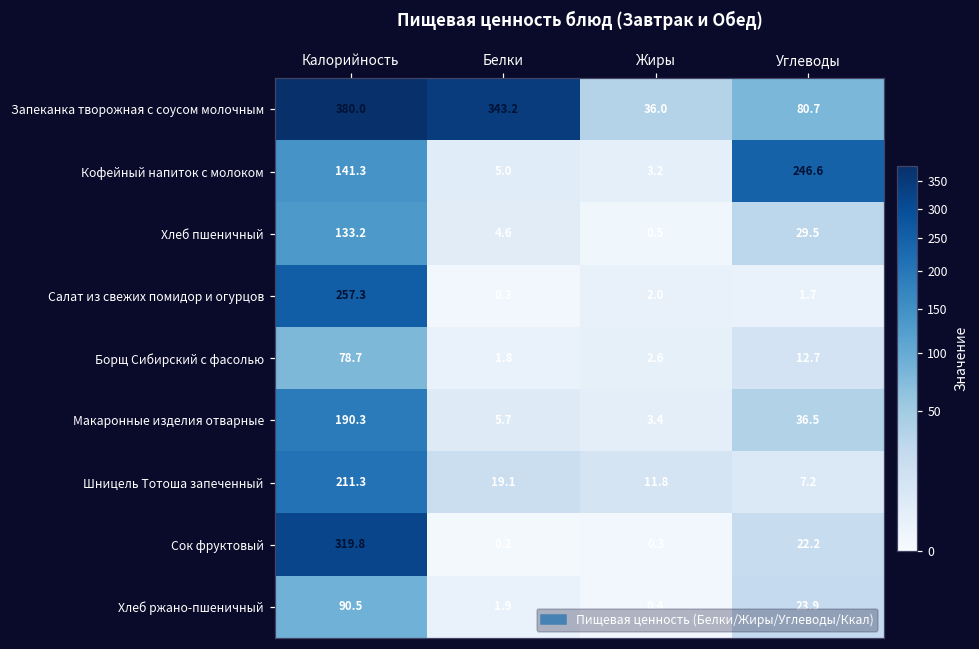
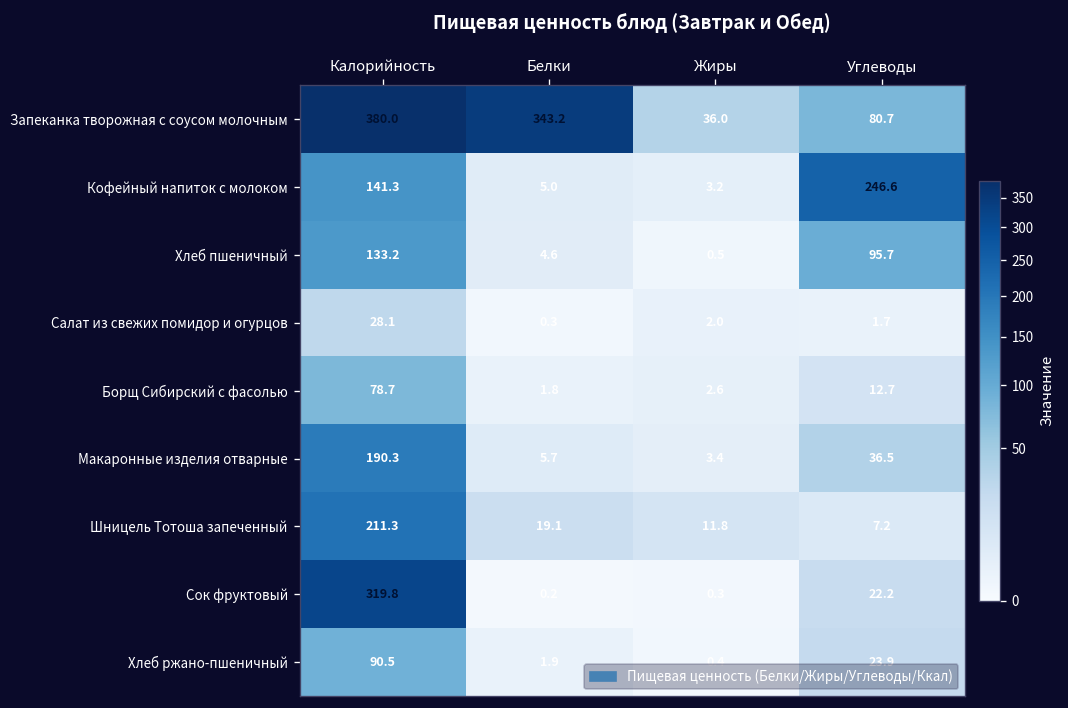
Хлеб пшеничный, Углеводы: 29.5 -> 95.7
Салат из свежих помидор и огурцов, Калорийность: 257.3 -> 28.1
